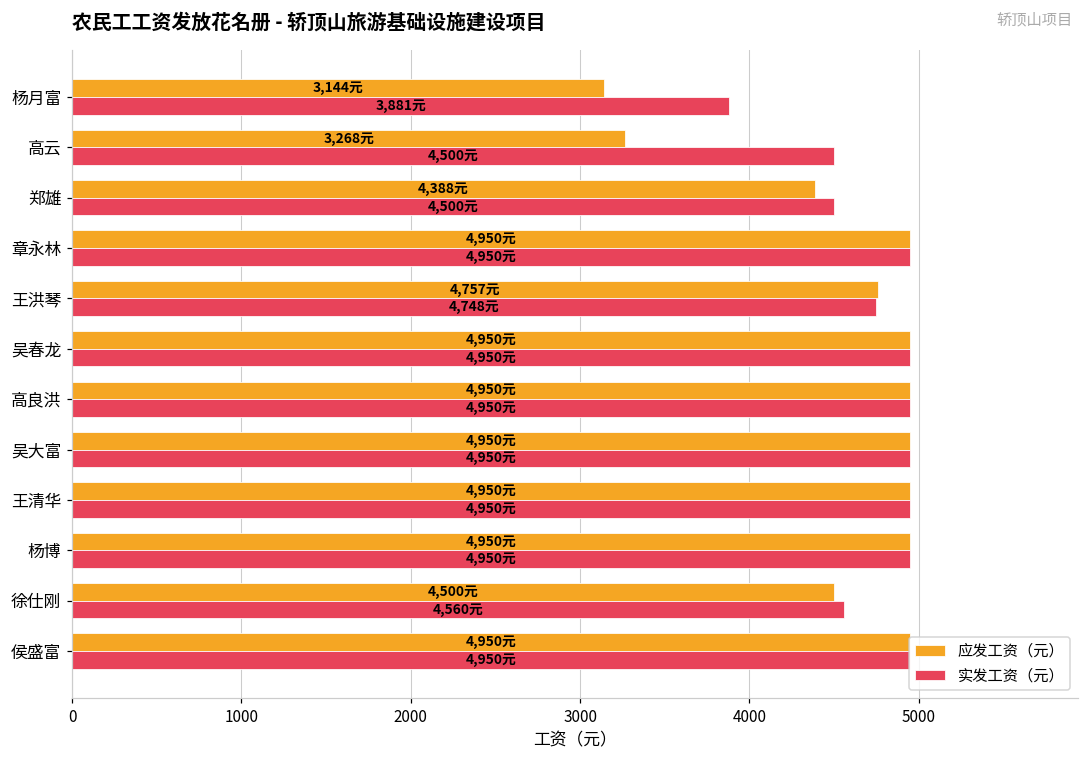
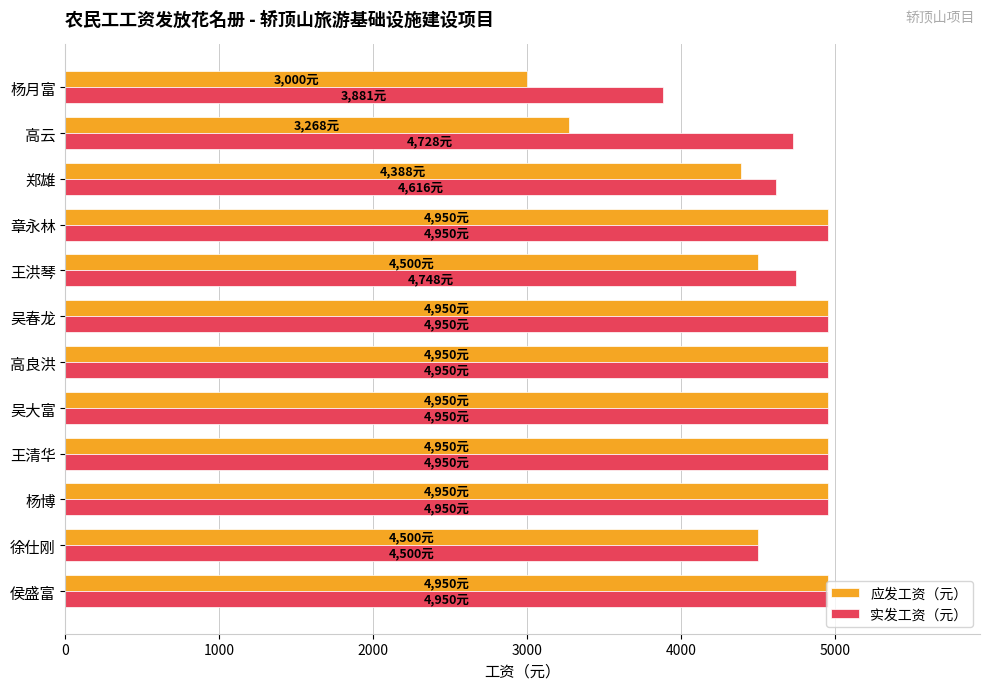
应发工资（元）, 杨月富: 3,144元 -> 3,000元
实发工资（元）, 高云: 4,500元 -> 4,728元
实发工资（元）, 郑雄: 4,500元 -> 4,616元
应发工资（元）, 王洪琴: 4,757元 -> 4,500元
实发工资（元）, 徐仕刚: 4,560元 -> 4,500元
